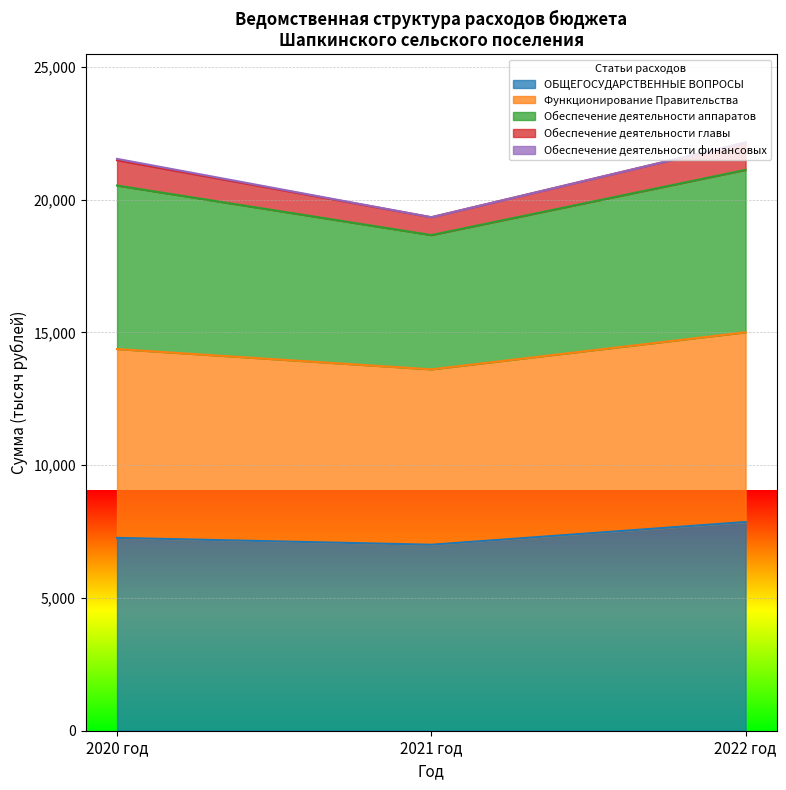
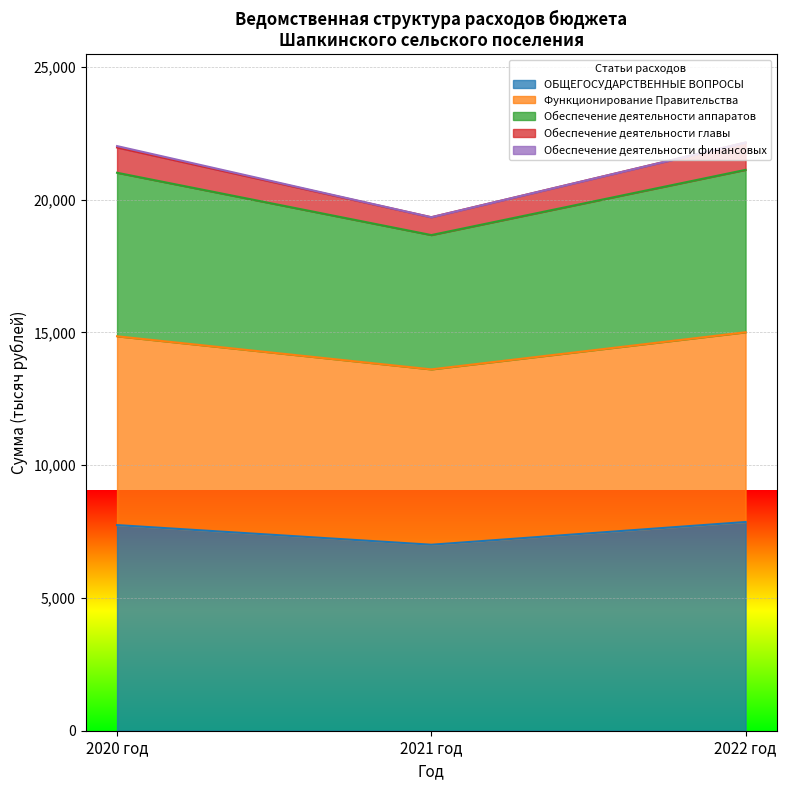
ОБЩЕГОСУДАРСТВЕННЫЕ ВОПРОСЫ, 2020 год: 7,300 -> 7,700
